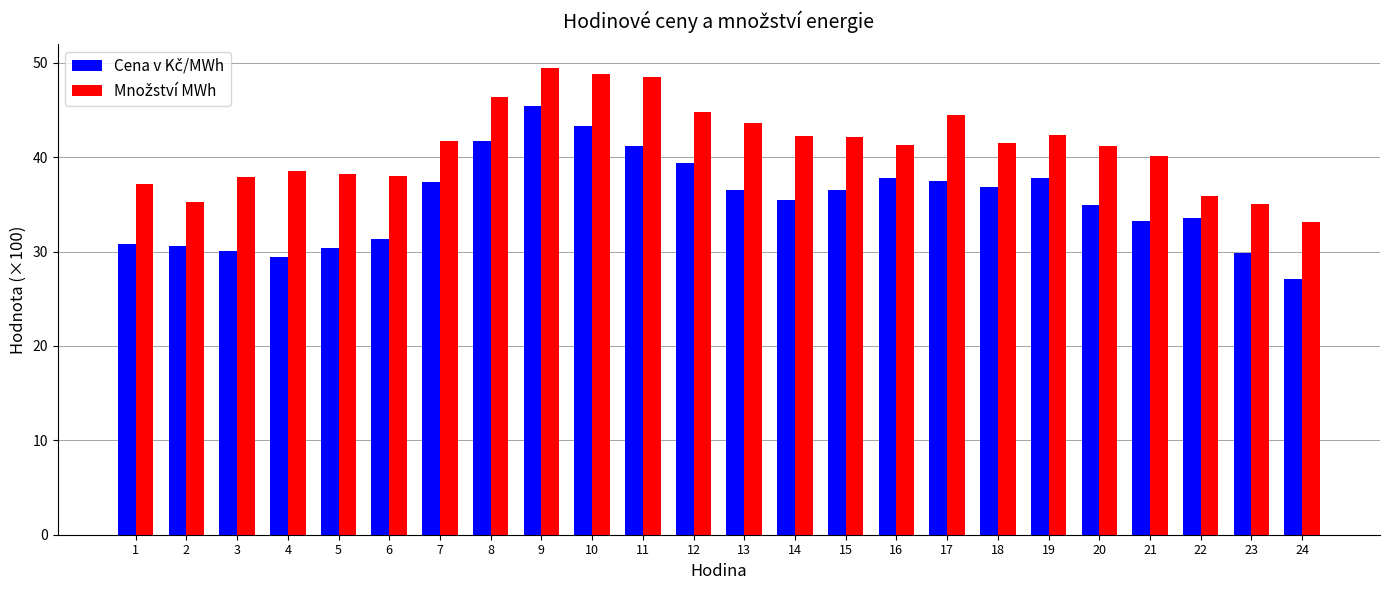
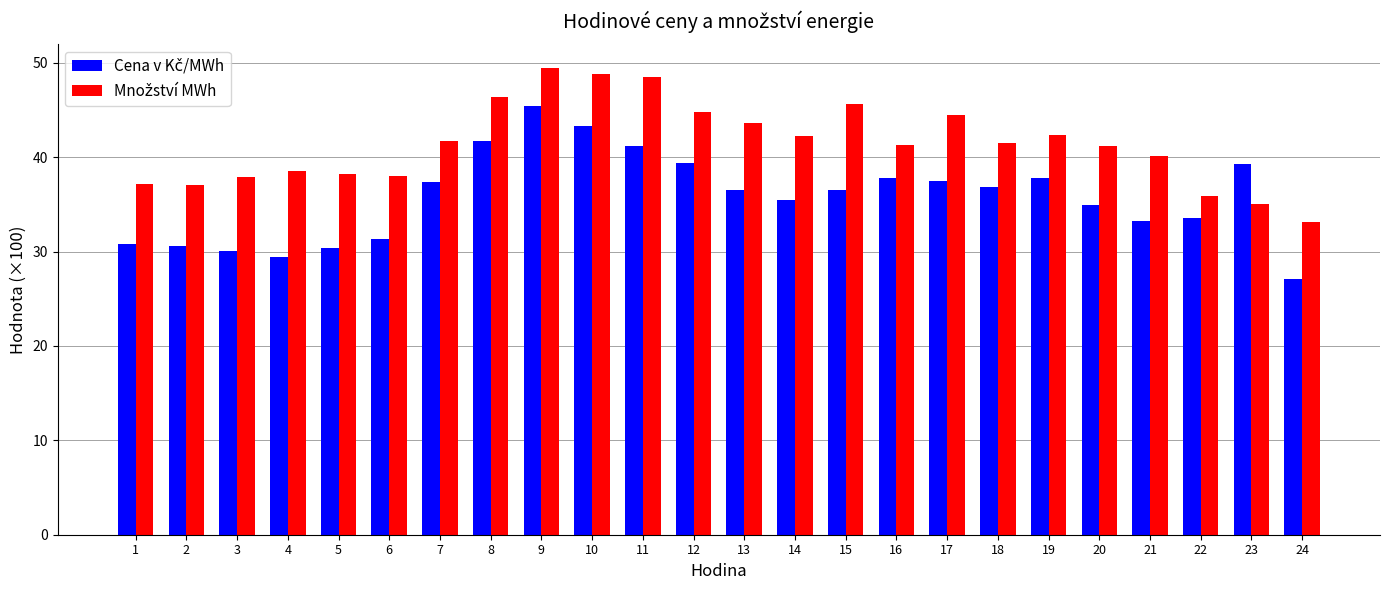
Množství MWh, 2: 35 -> 37
Množství MWh, 15: 42 -> 46
Cena v Kč/MWh, 23: 30 -> 39
